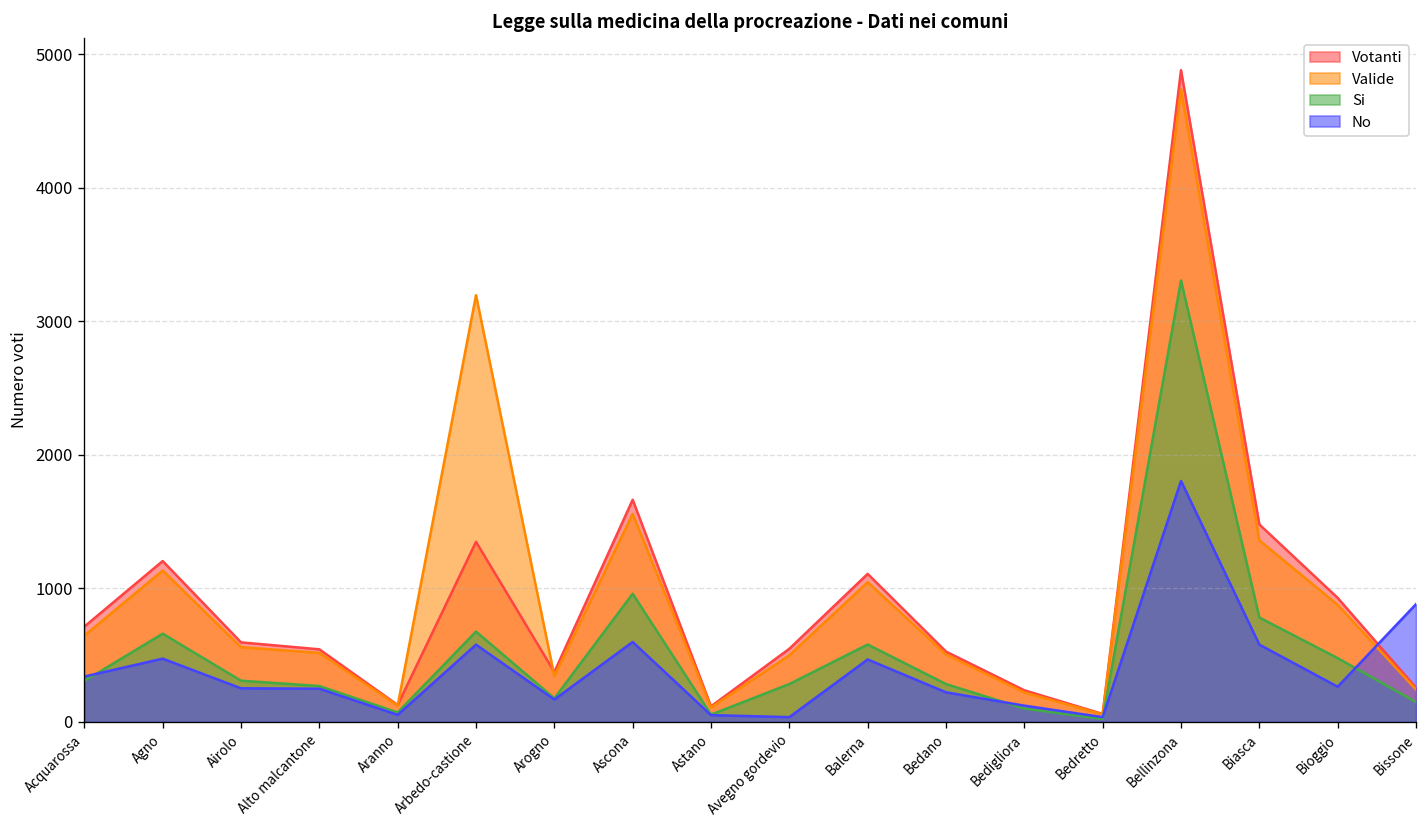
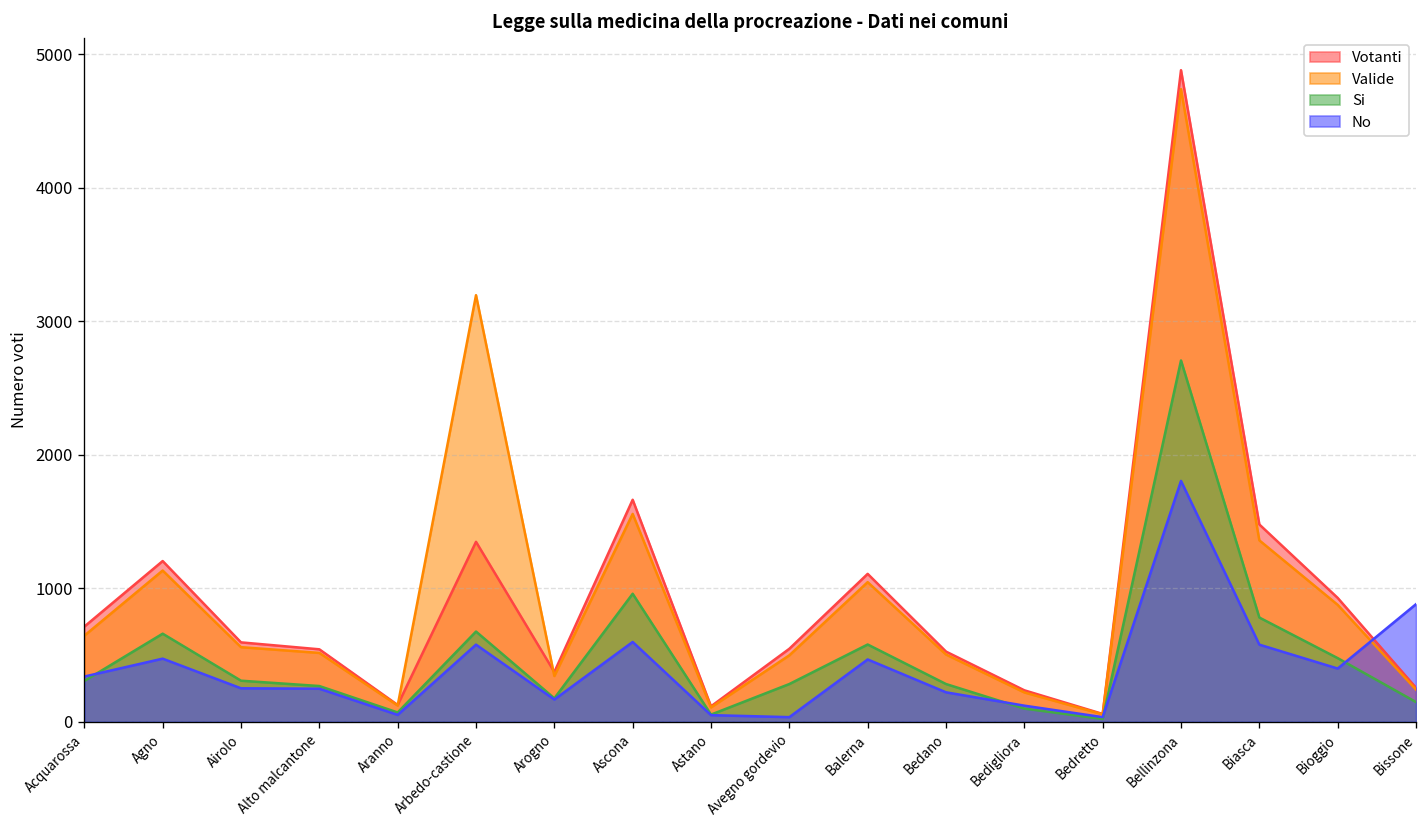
Si, Bellinzona: 3310 -> 2710
No, Bioggio: 260 -> 400
